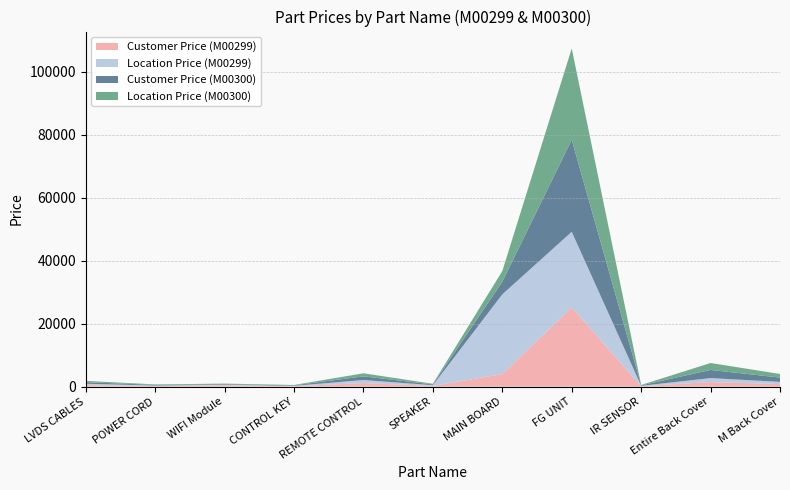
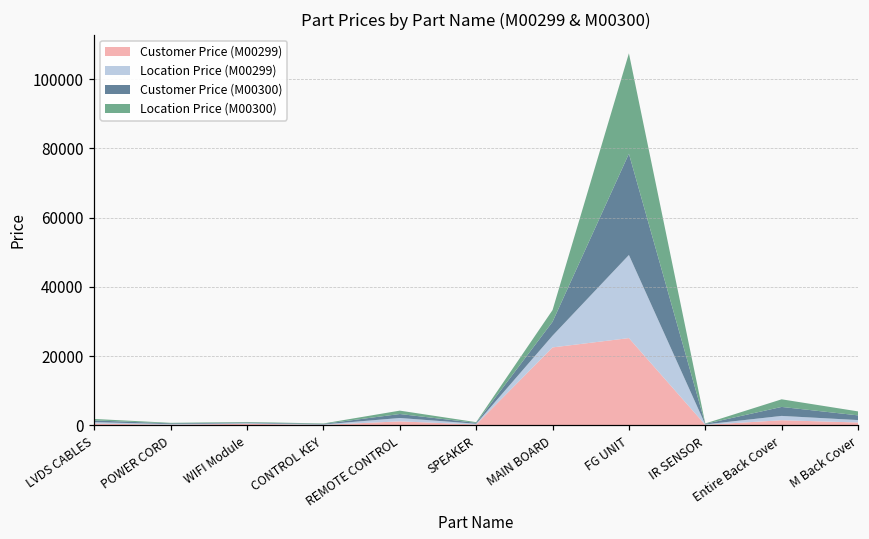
Customer Price (M00299), MAIN BOARD: 4000 -> 23000
Location Price (M00299), MAIN BOARD: 25000 -> 3000
